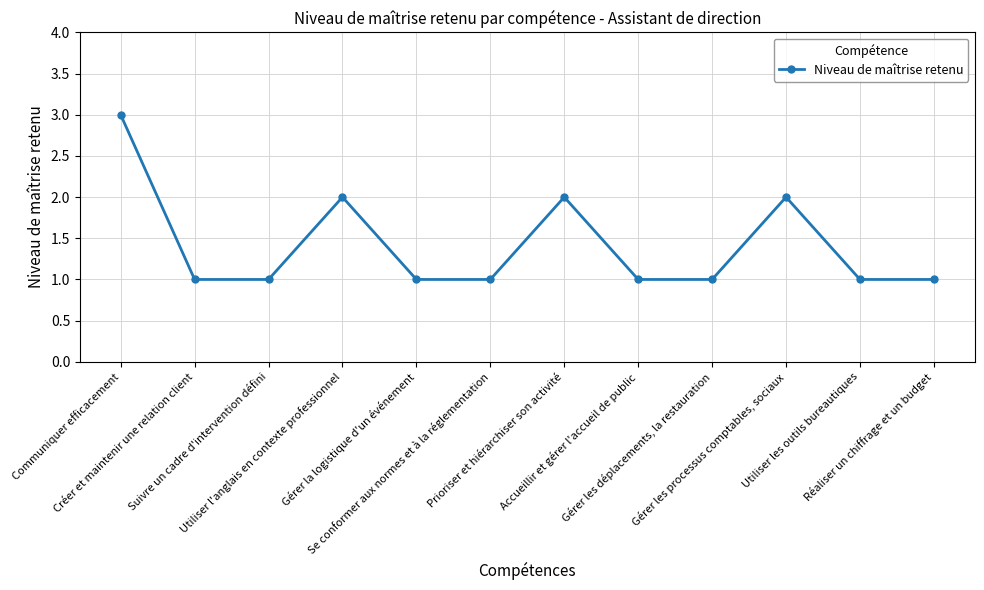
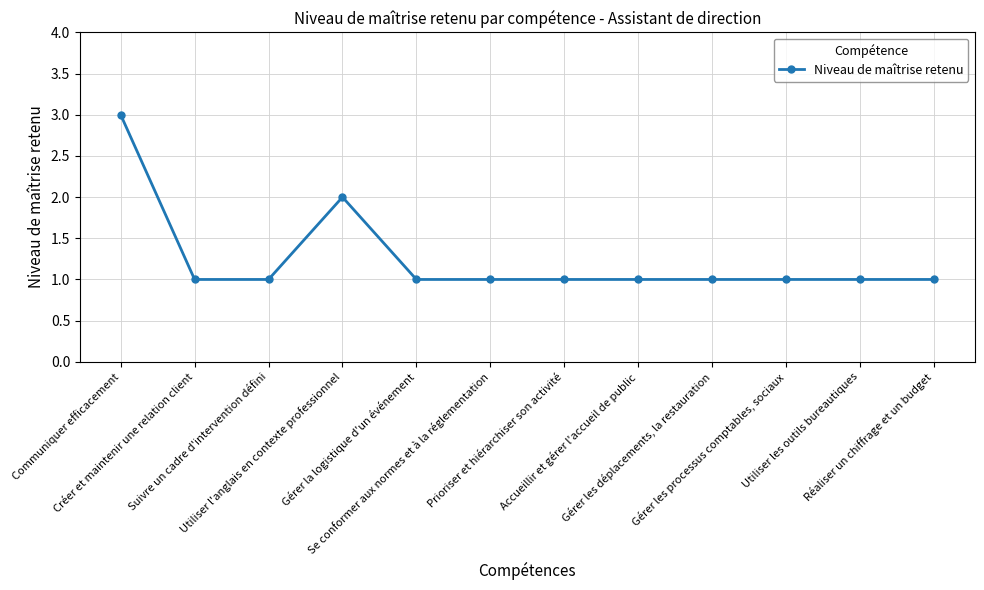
Prioriser et hiérarchiser son activité: 2 -> 1
Gérer les processus comptables, sociaux: 2 -> 1
